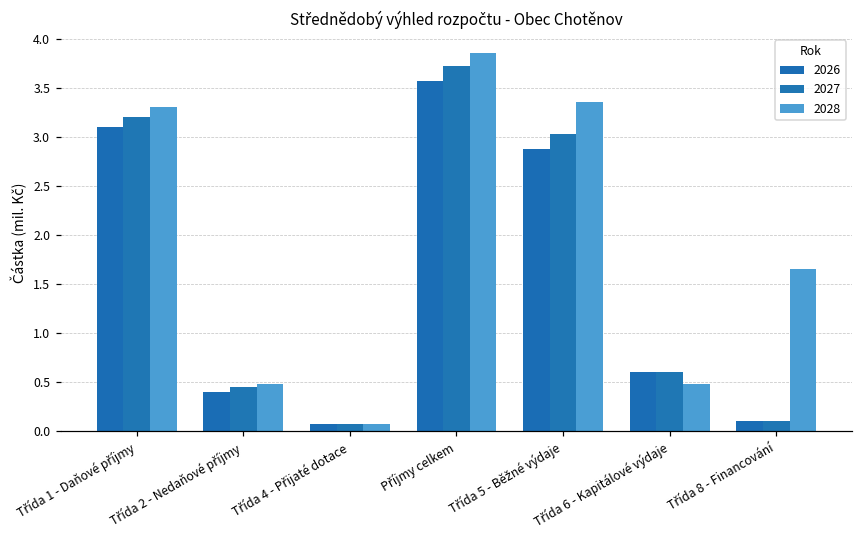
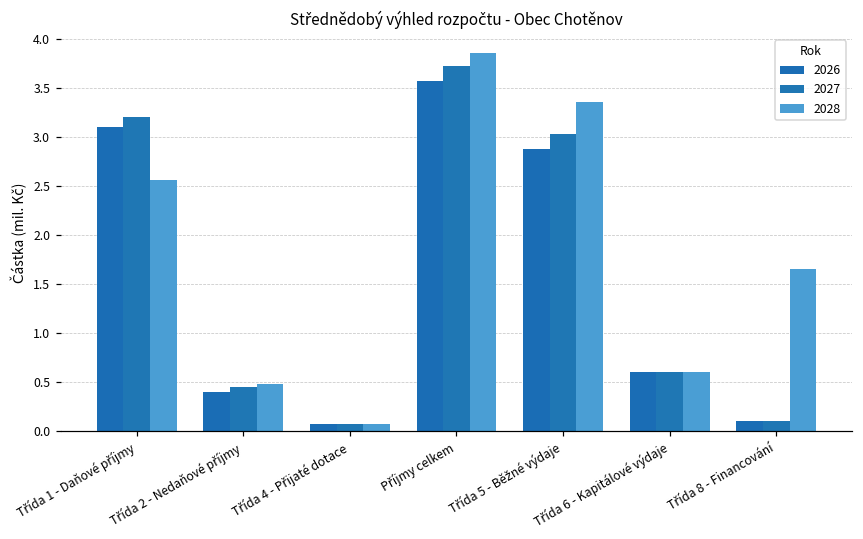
2028, Třída 1 - Daňové příjmy: 3.3 -> 2.6
2028, Třída 6 - Kapitálové výdaje: 0.5 -> 0.6
